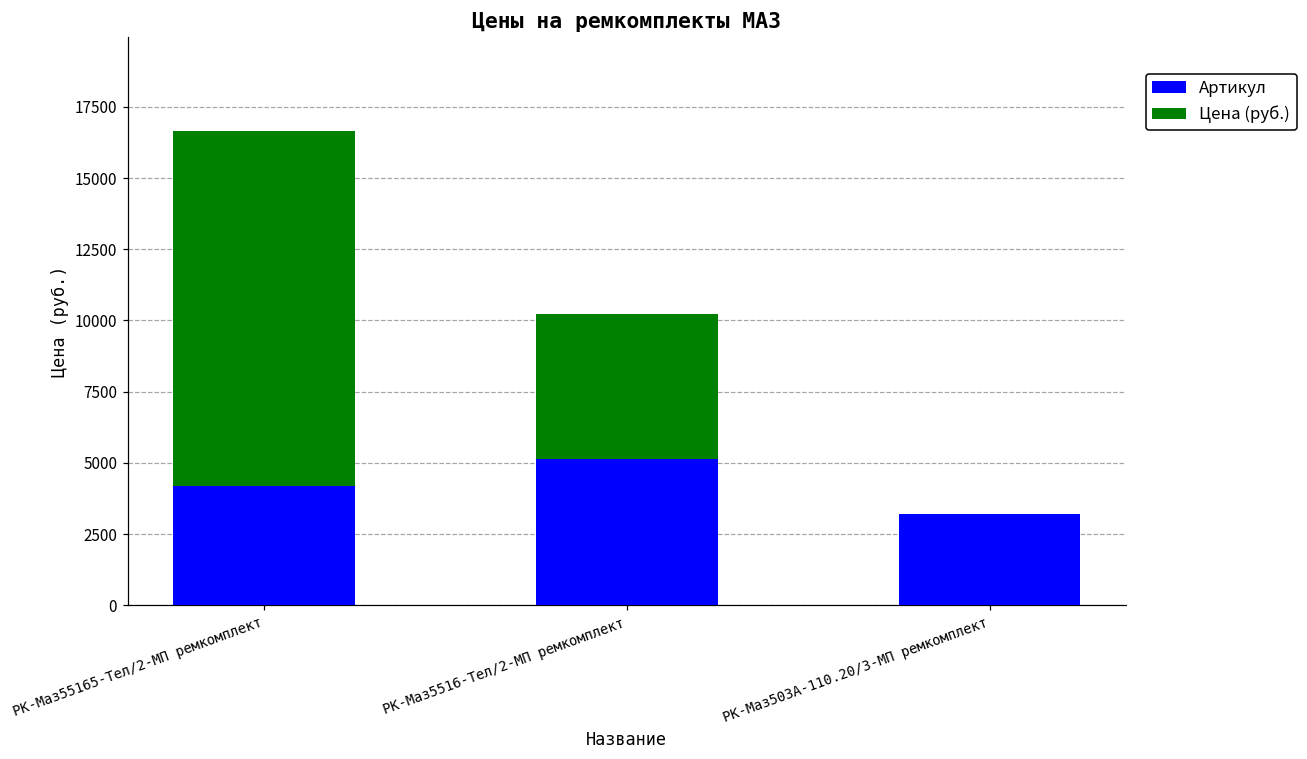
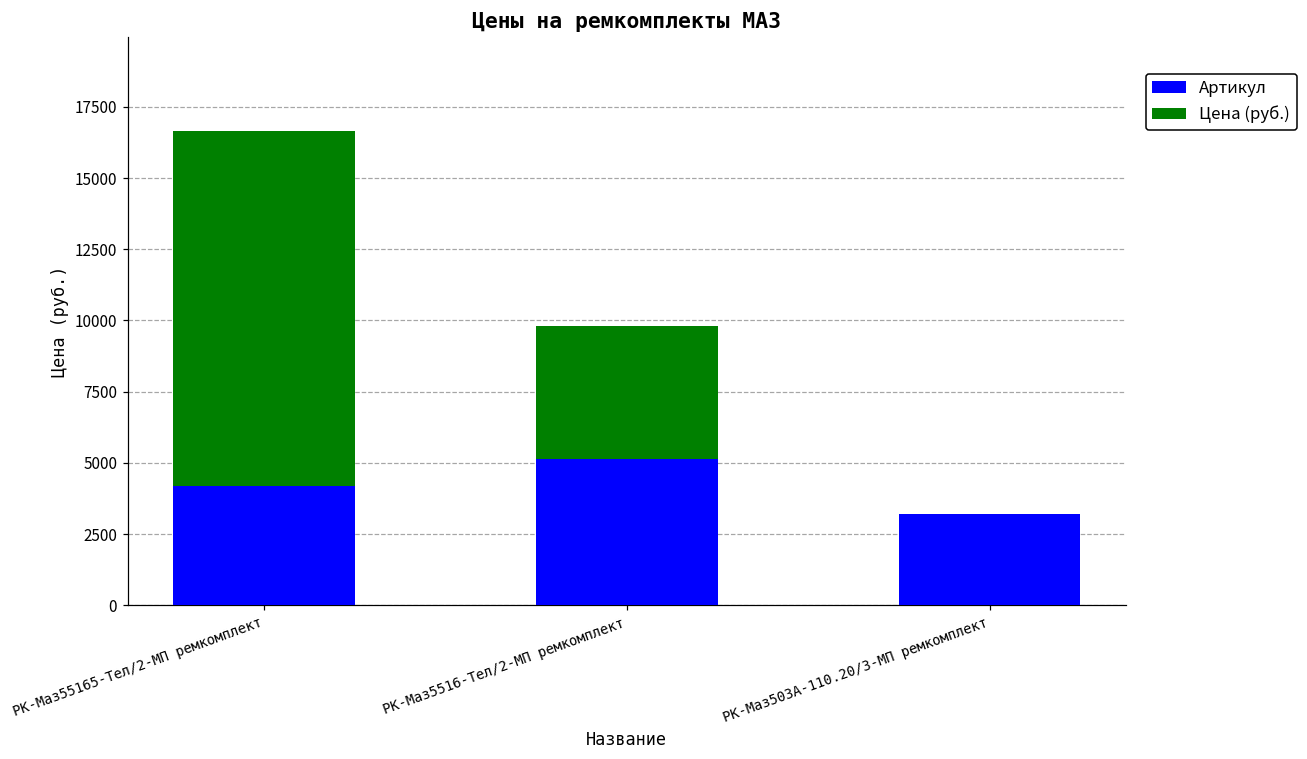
Цена (руб.), РК-Маз5516-Тел/2-МП ремкомплект: 5100 -> 4700
